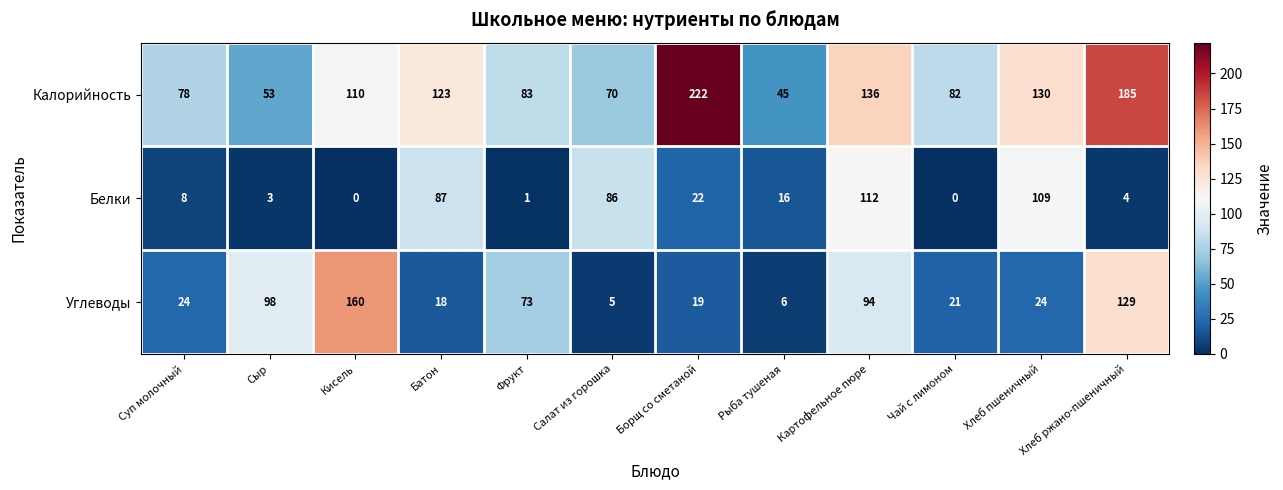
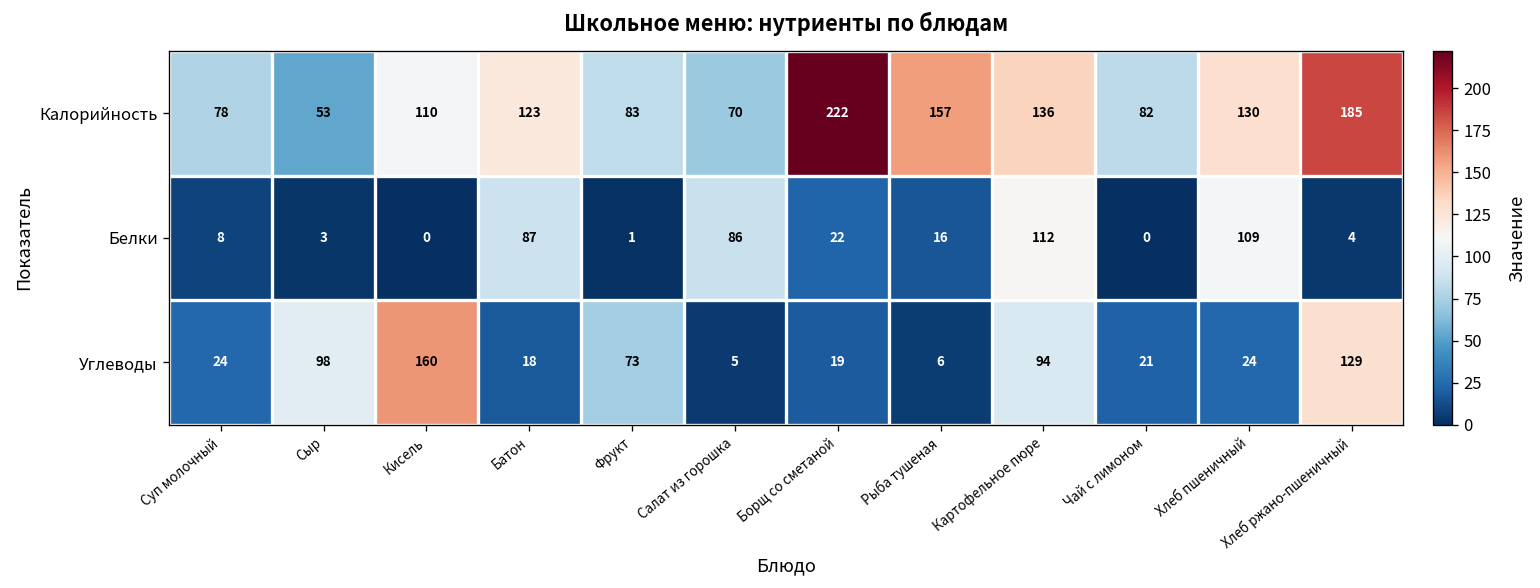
Калорийность, Рыба тушеная: 45 -> 157
